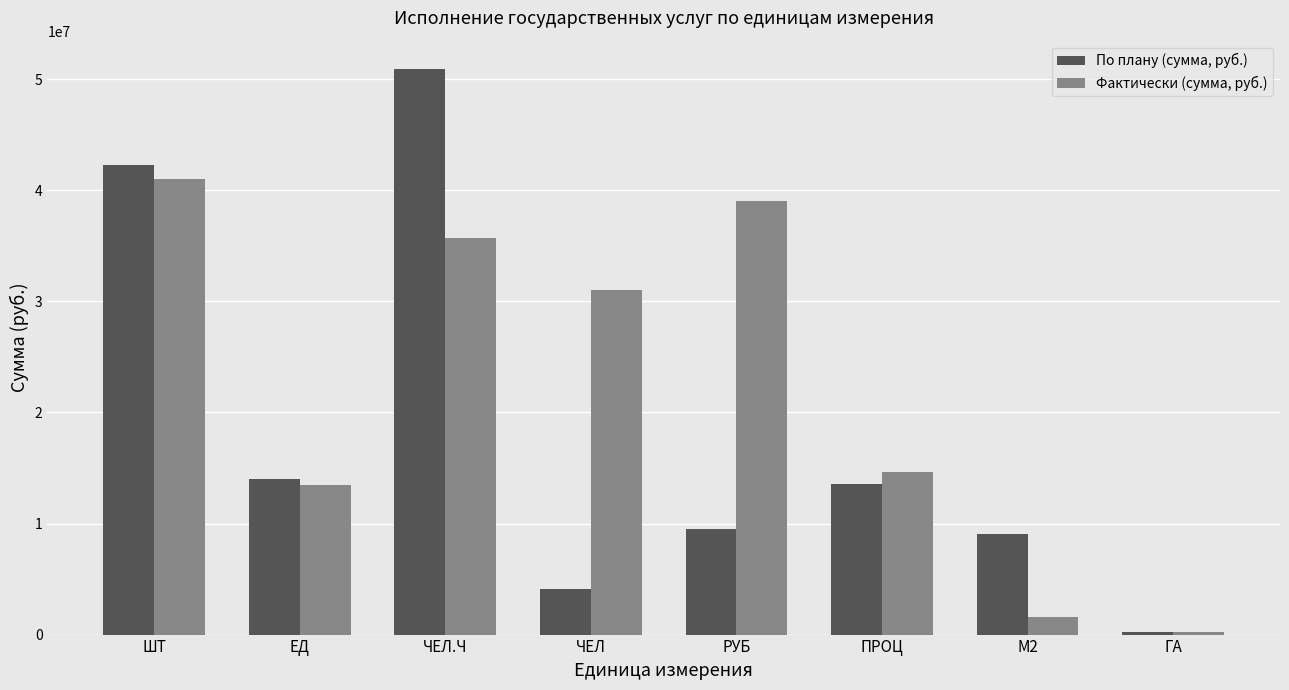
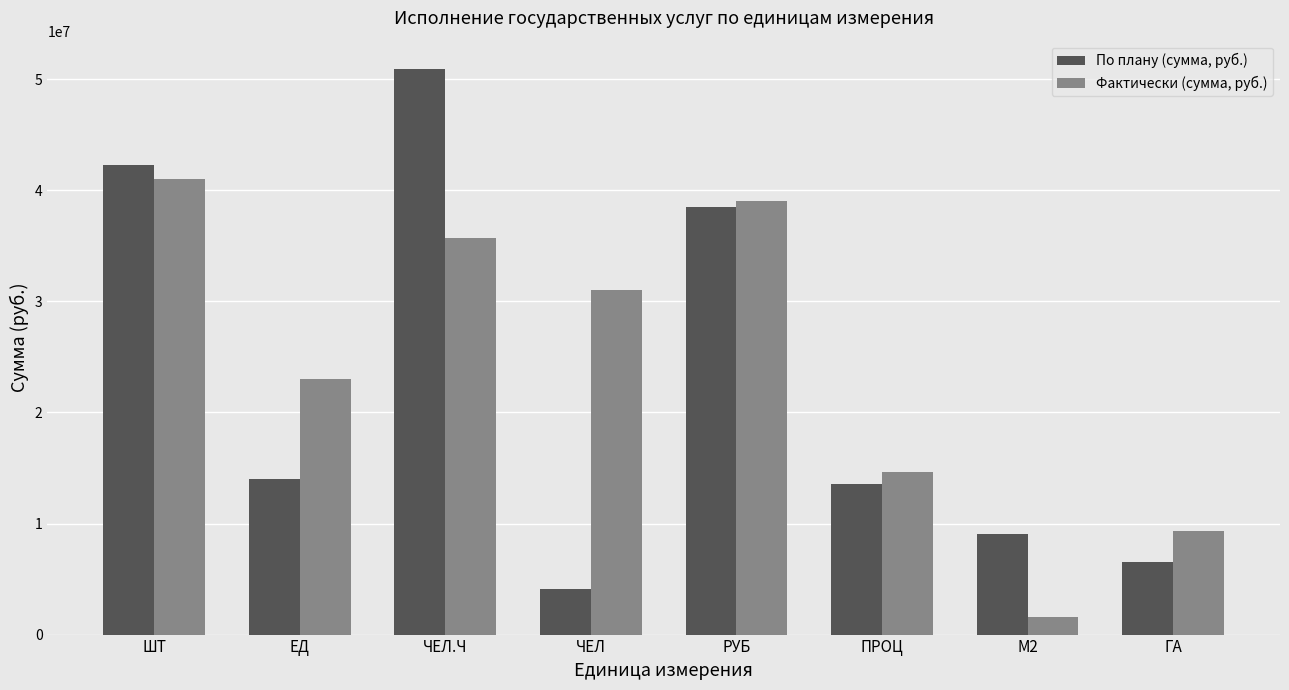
Фактически (сумма, руб.), ЕД: 13400000 -> 23000000
По плану (сумма, руб.), РУБ: 9500000 -> 38500000
По плану (сумма, руб.), ГА: 200000 -> 6500000
Фактически (сумма, руб.), ГА: 200000 -> 9400000
